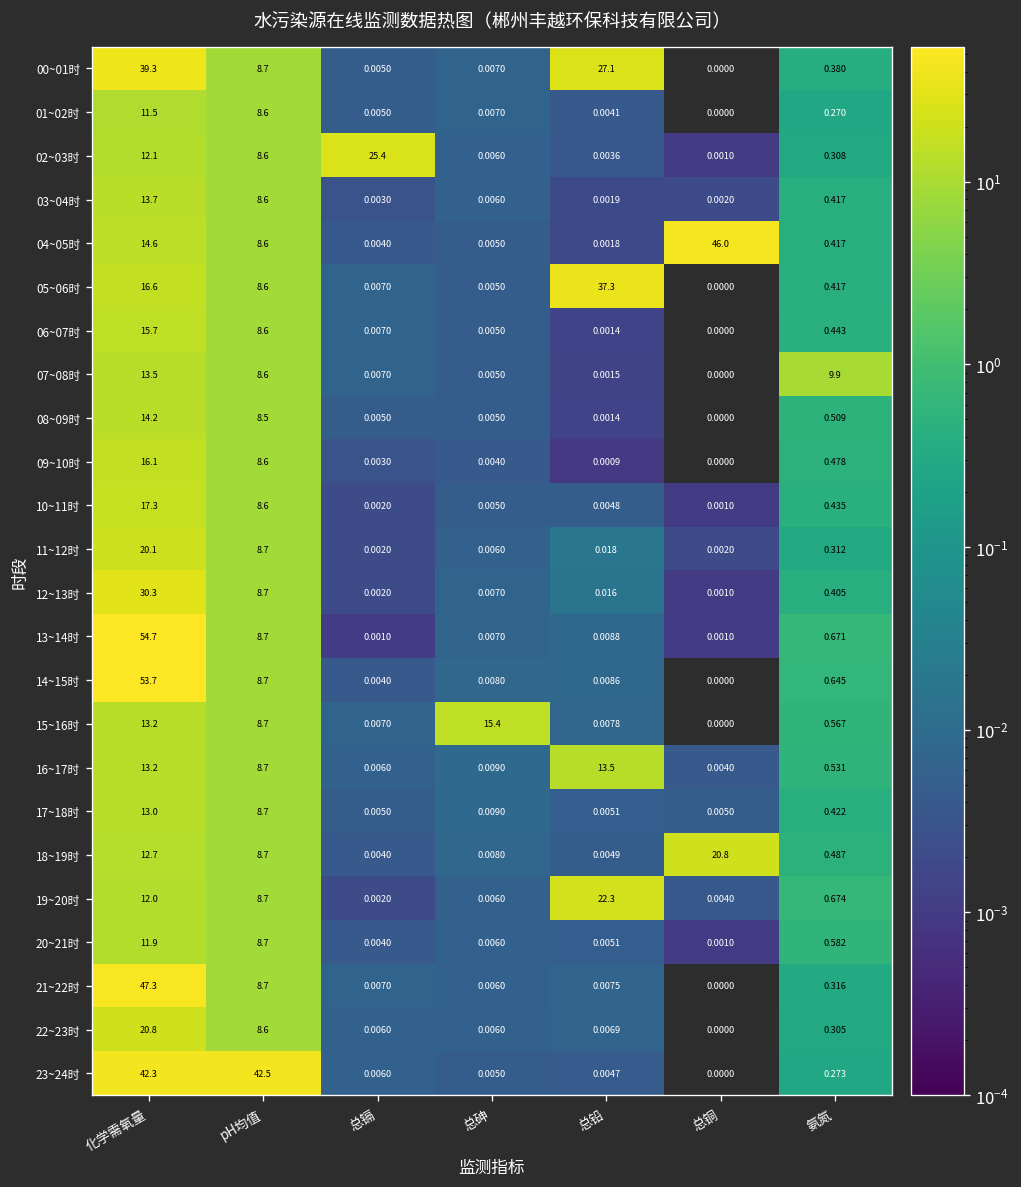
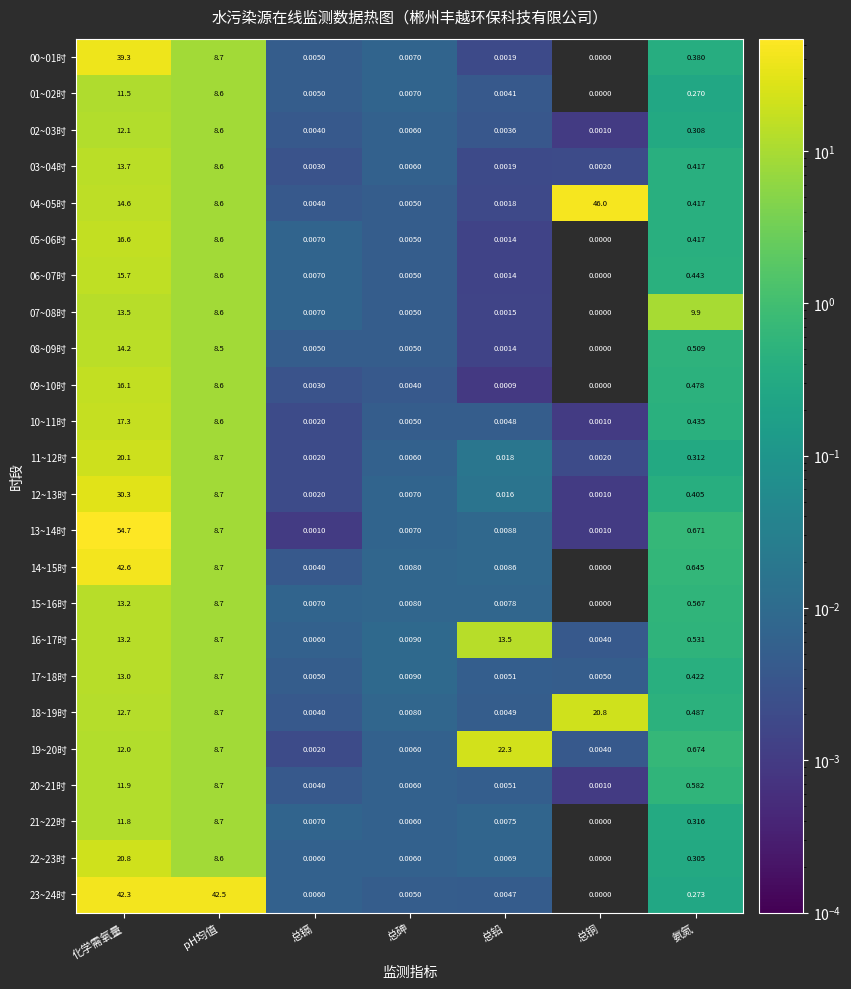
00~01时, 总铅: 27.1 -> 0.0019
02~03时, 总镉: 25.4 -> 0.0040
05~06时, 总铅: 37.3 -> 0.0014
14~15时, 化学需氧量: 53.7 -> 42.6
15~16时, 总砷: 15.4 -> 0.0080
21~22时, 化学需氧量: 47.3 -> 11.8
